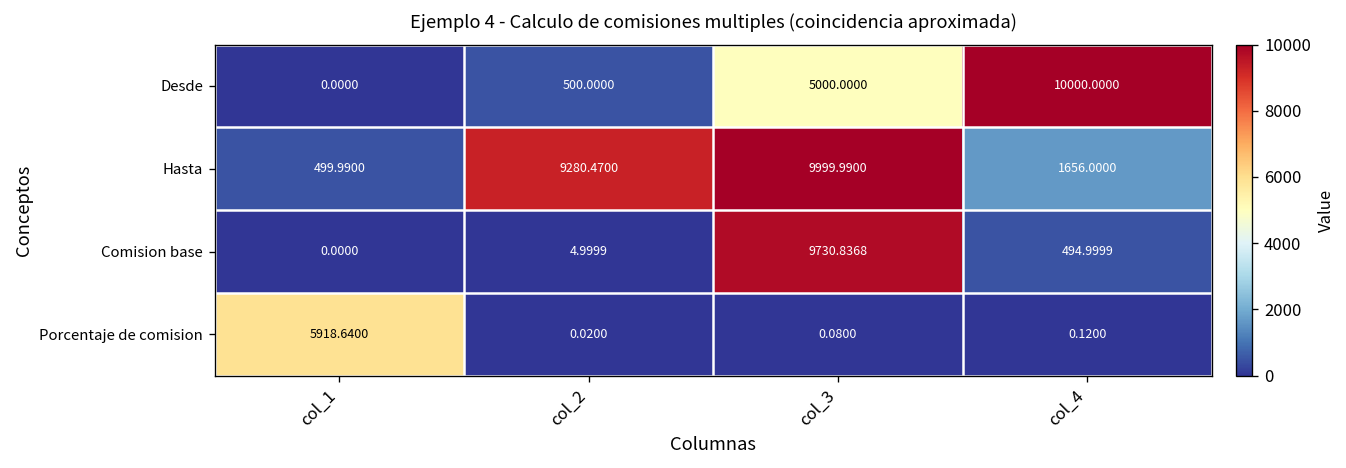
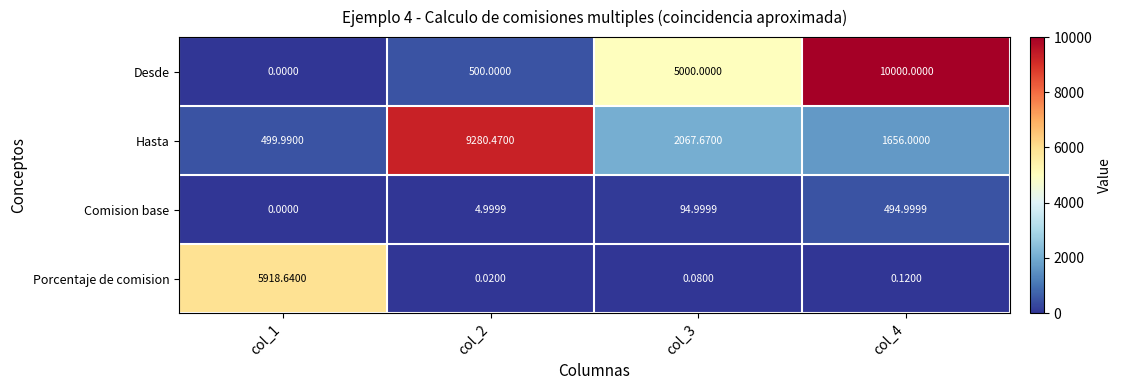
Hasta, col_3: 9999.9900 -> 2067.6700
Comision base, col_3: 9730.8368 -> 94.9999
